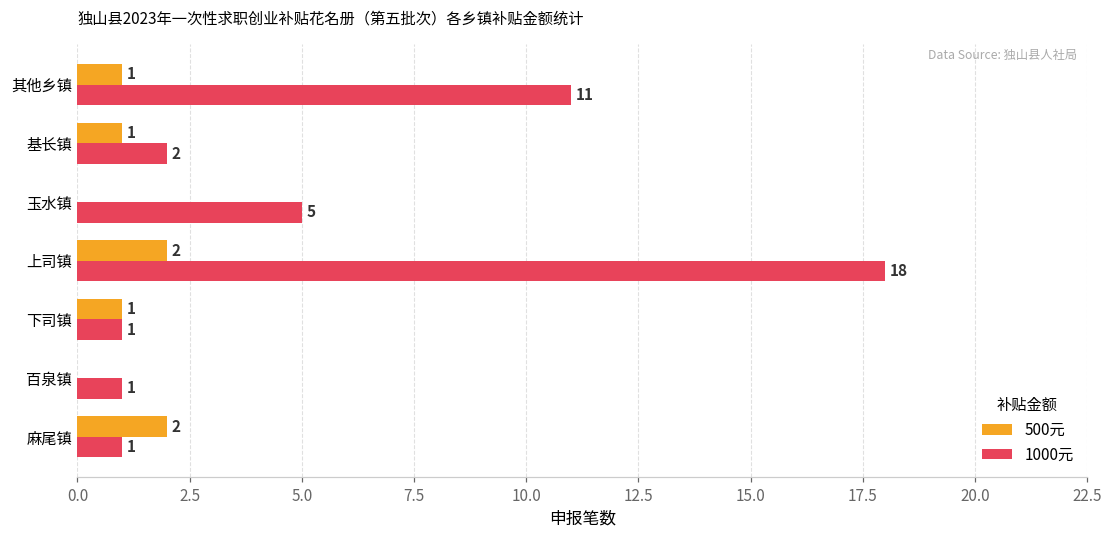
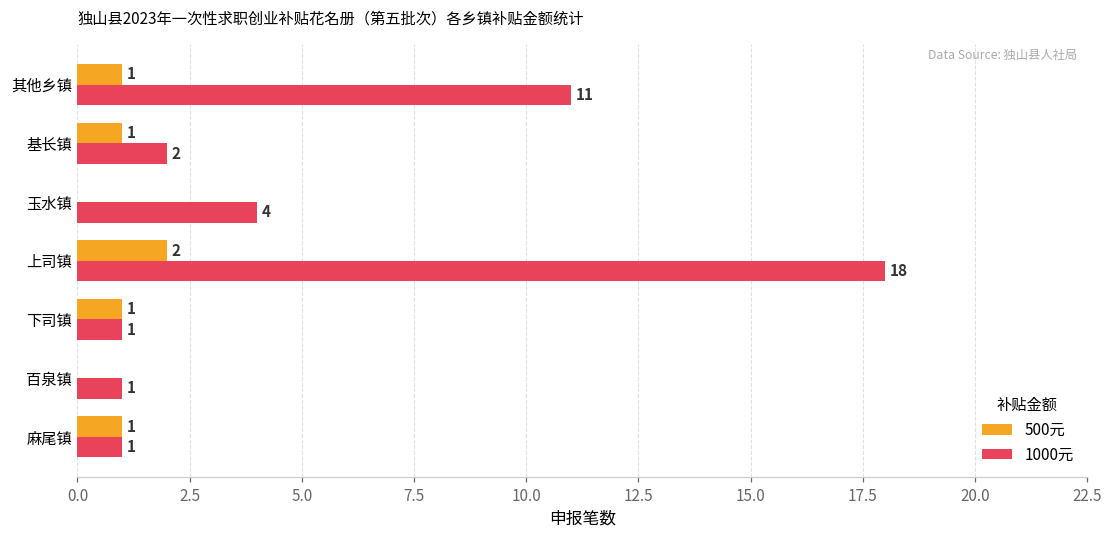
1000元, 玉水镇: 5 -> 4
500元, 麻尾镇: 2 -> 1
